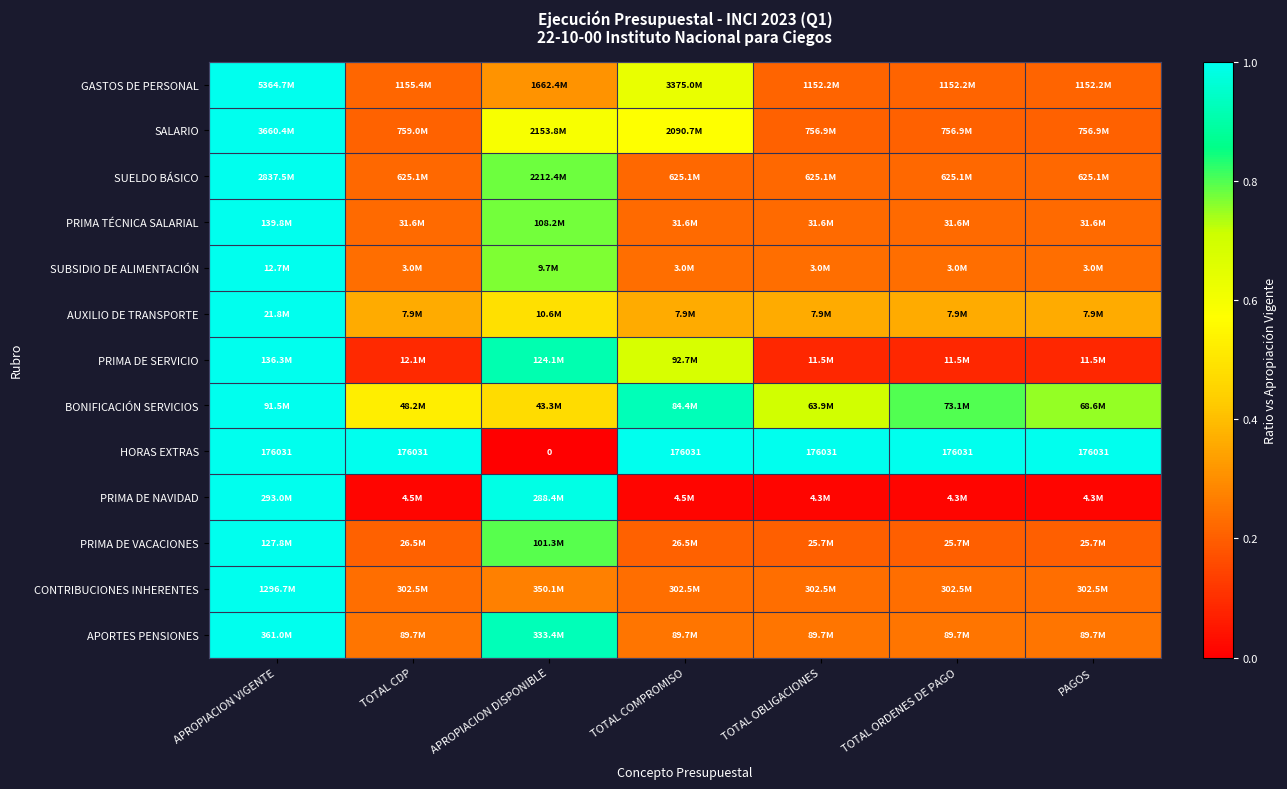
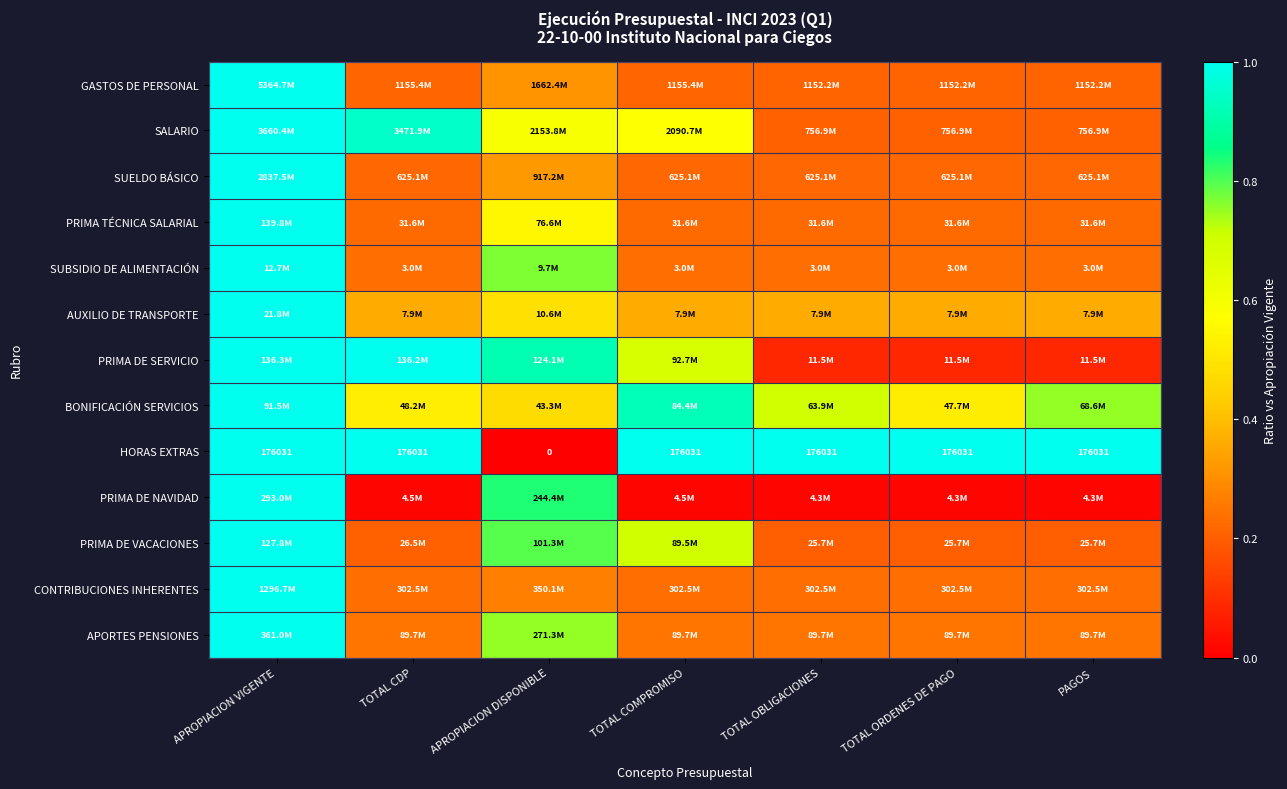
GASTOS DE PERSONAL, TOTAL COMPROMISO: 3375.0M -> 1155.4M
SALARIO, TOTAL CDP: 759.0M -> 3471.9M
SUELDO BÁSICO, APROPIACION DISPONIBLE: 2212.4M -> 917.2M
PRIMA TÉCNICA SALARIAL, APROPIACION DISPONIBLE: 108.2M -> 76.6M
PRIMA DE SERVICIO, TOTAL CDP: 12.1M -> 136.2M
BONIFICACIÓN SERVICIOS, TOTAL ORDENES DE PAGO: 73.1M -> 47.7M
PRIMA DE NAVIDAD, APROPIACION DISPONIBLE: 288.4M -> 244.4M
PRIMA DE VACACIONES, TOTAL COMPROMISO: 26.5M -> 89.5M
APORTES PENSIONES, APROPIACION DISPONIBLE: 333.4M -> 271.3M
